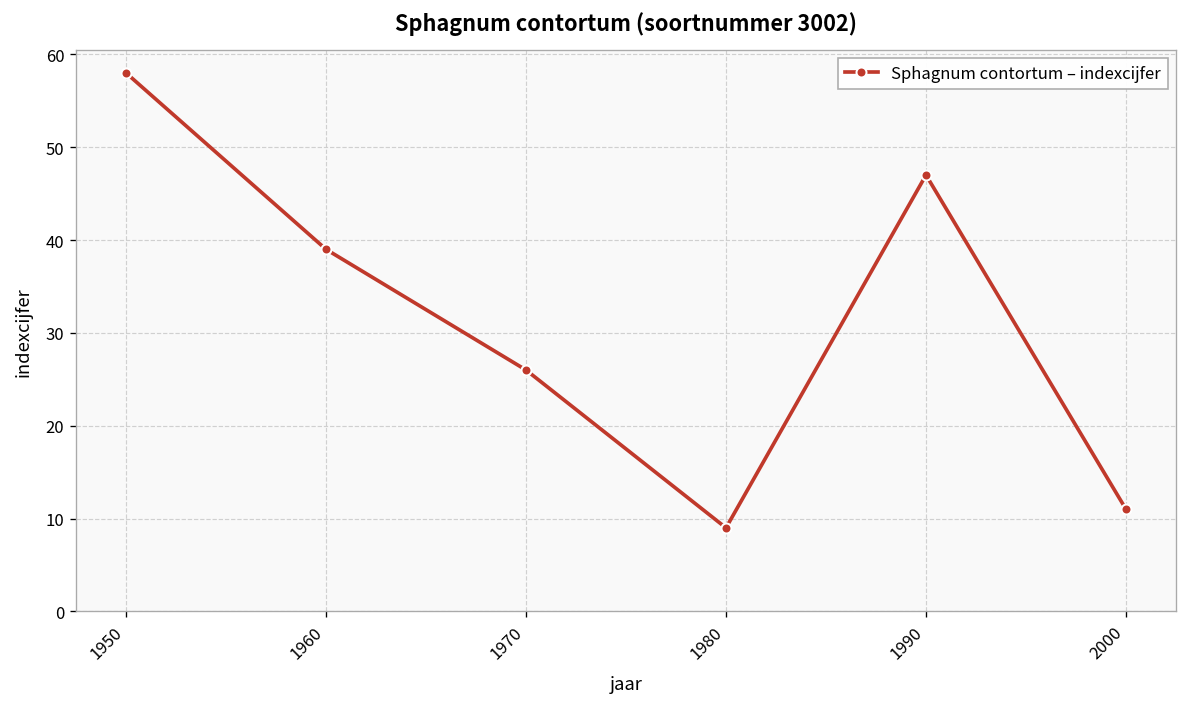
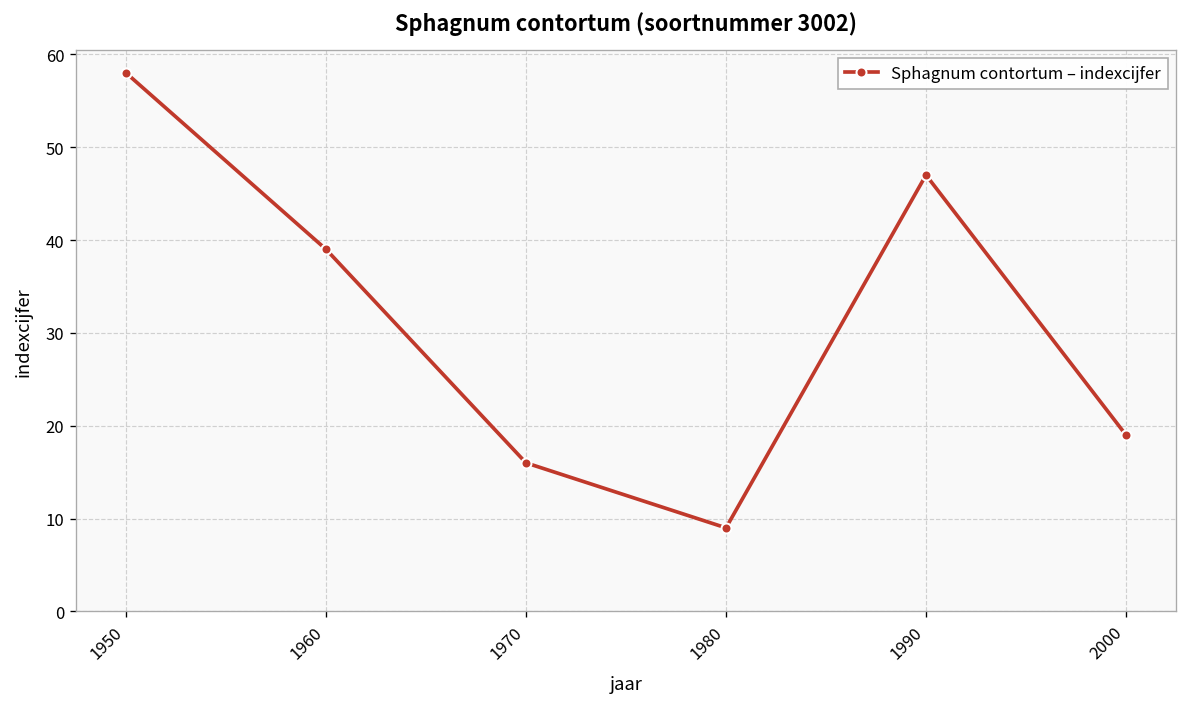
1970: 26 -> 16
2000: 11 -> 19
